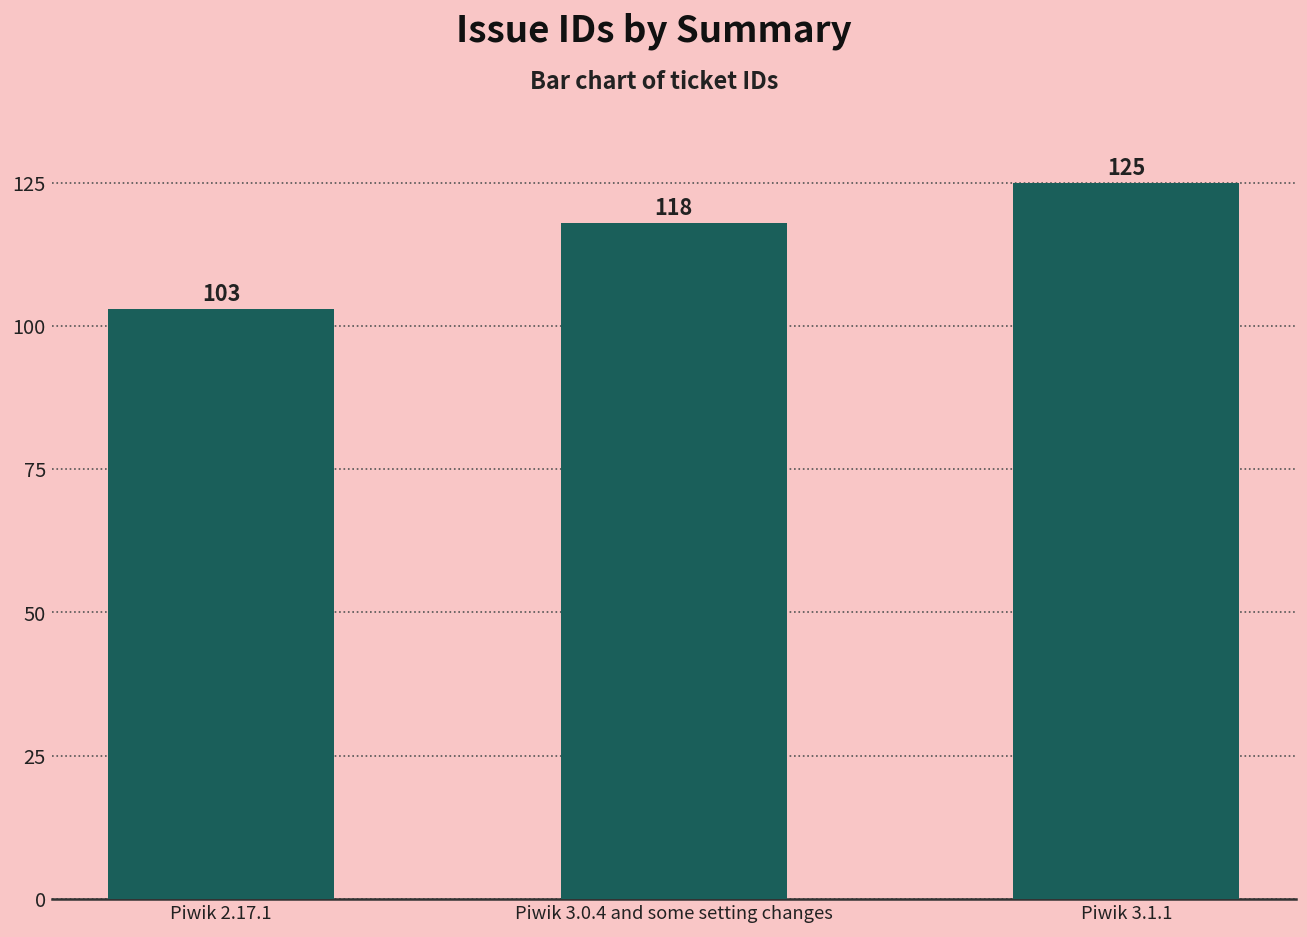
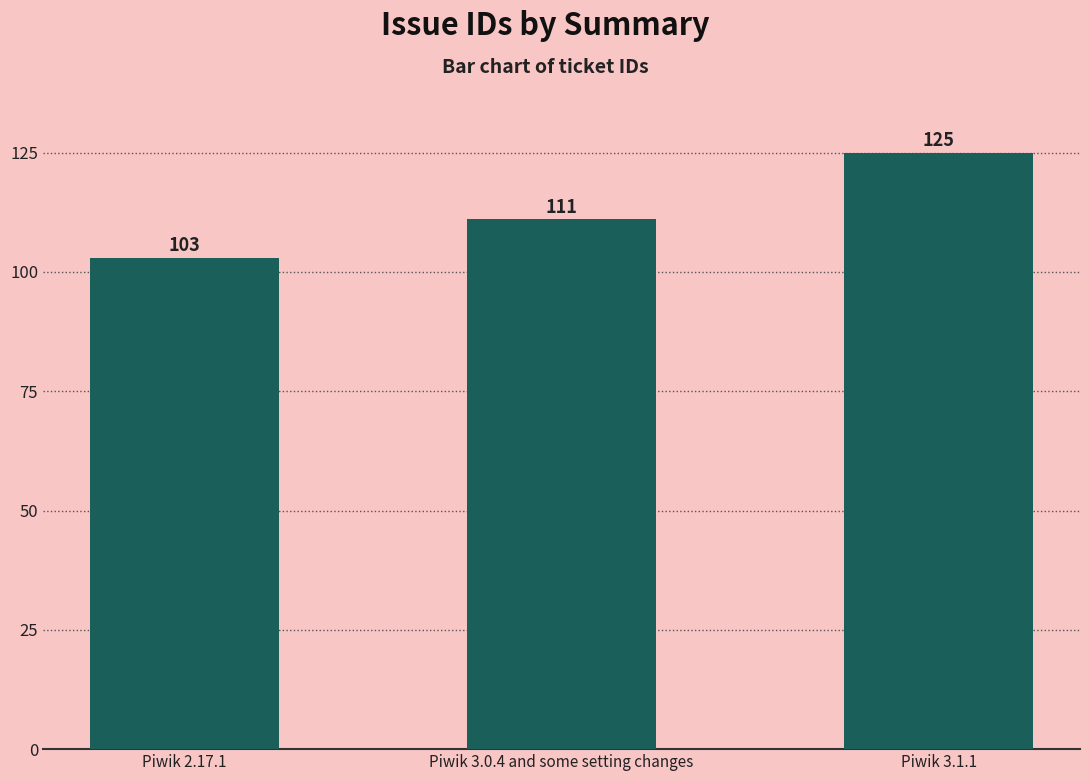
Piwik 3.0.4 and some setting changes: 118 -> 111
